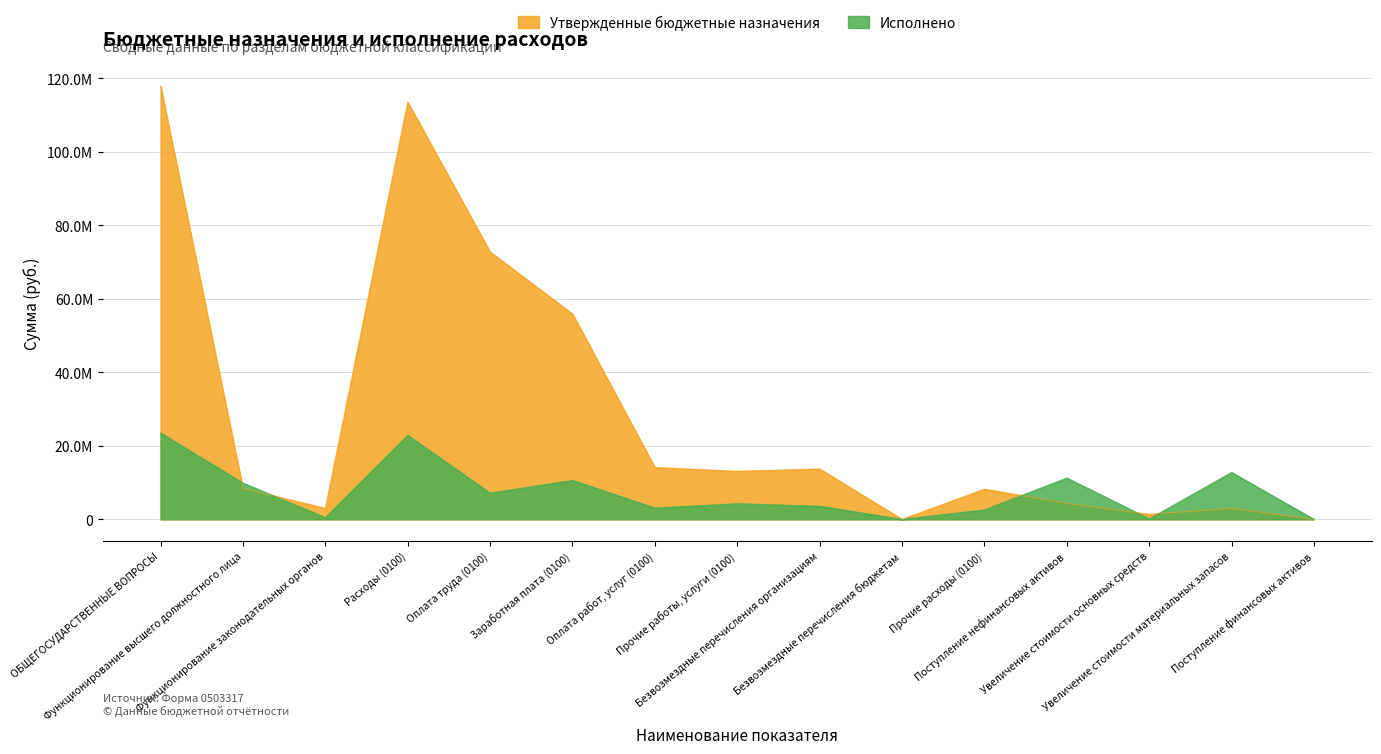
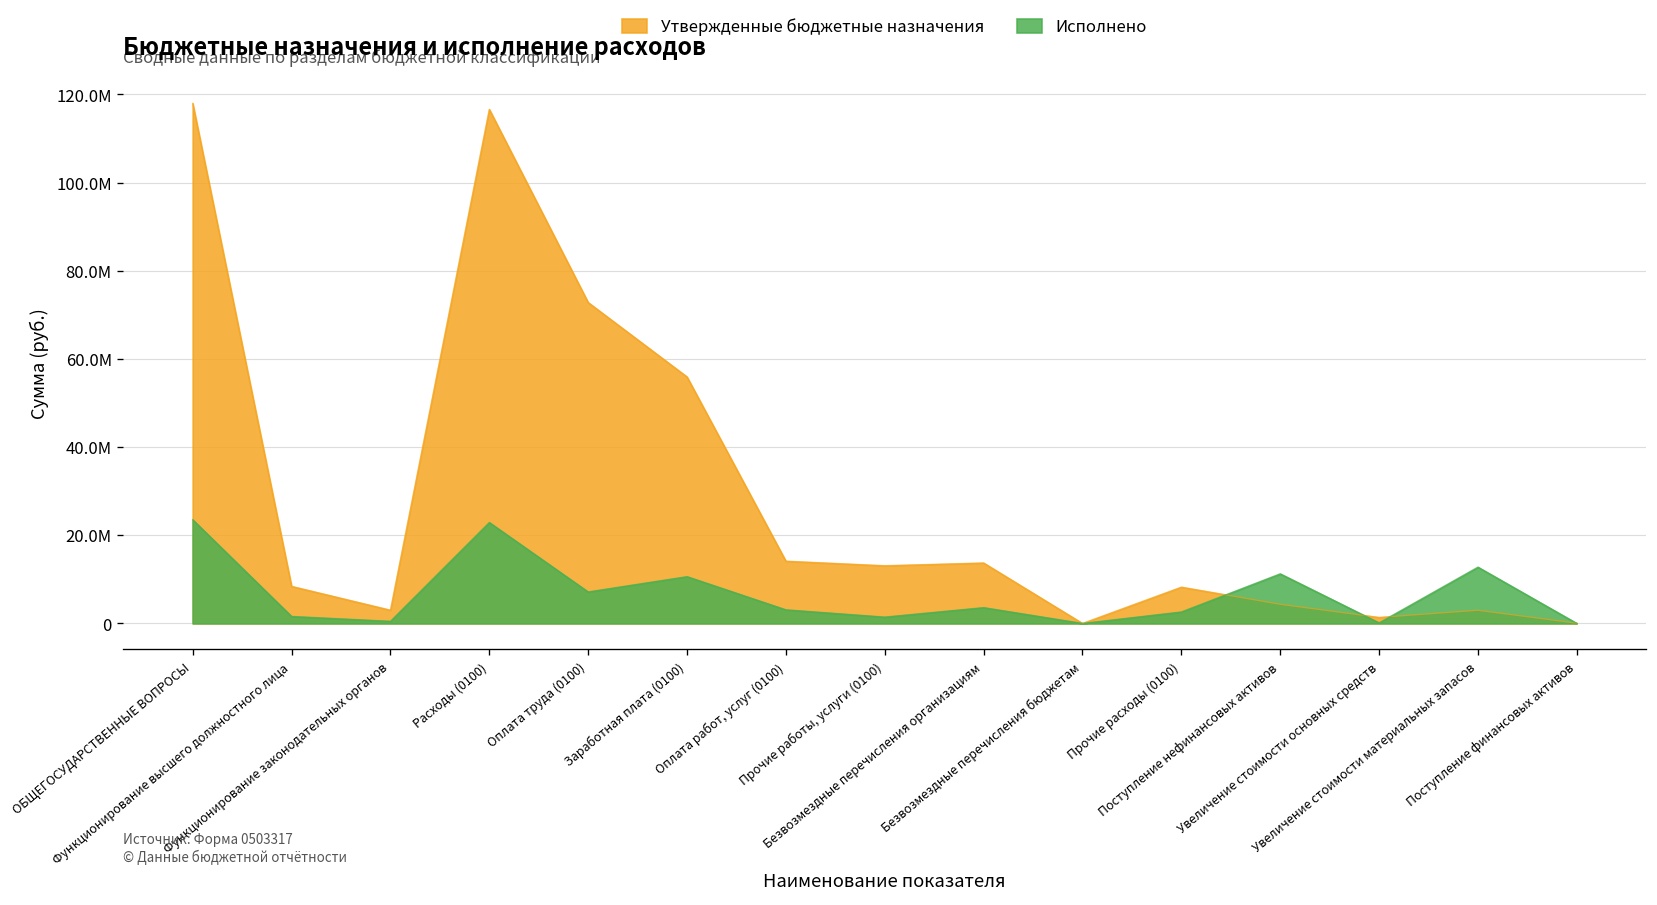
Исполнено, Функционирование высшего должностного лица: 10000000 -> 2000000
Утвержденные бюджетные назначения, Расходы (0100): 114000000 -> 117000000
Исполнено, Прочие работы, услуги (0100): 4000000 -> 1000000
